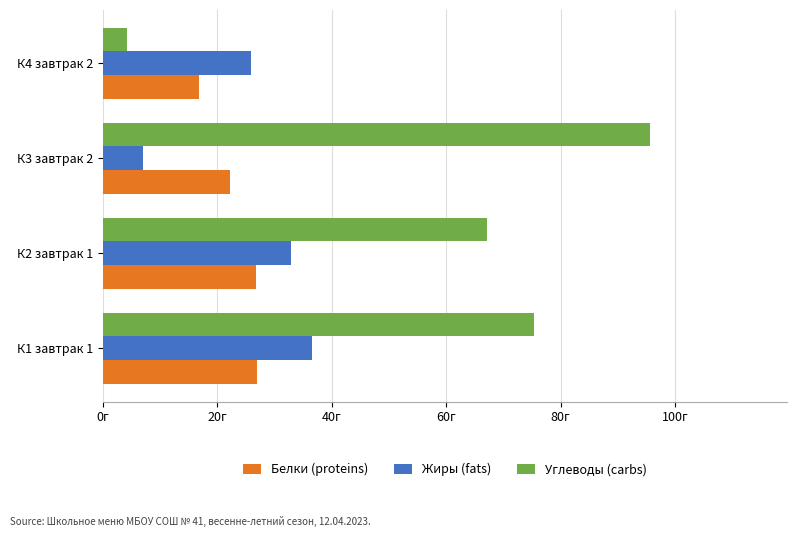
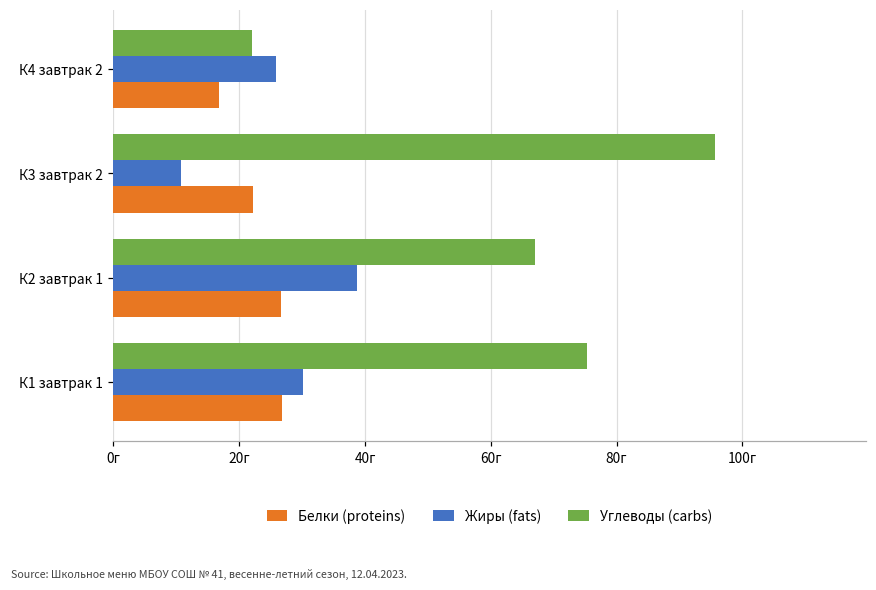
Углеводы (carbs), К4 завтрак 2: 4г -> 22г
Жиры (fats), К3 завтрак 2: 7г -> 11г
Жиры (fats), К2 завтрак 1: 33г -> 39г
Жиры (fats), К1 завтрак 1: 37г -> 30г
